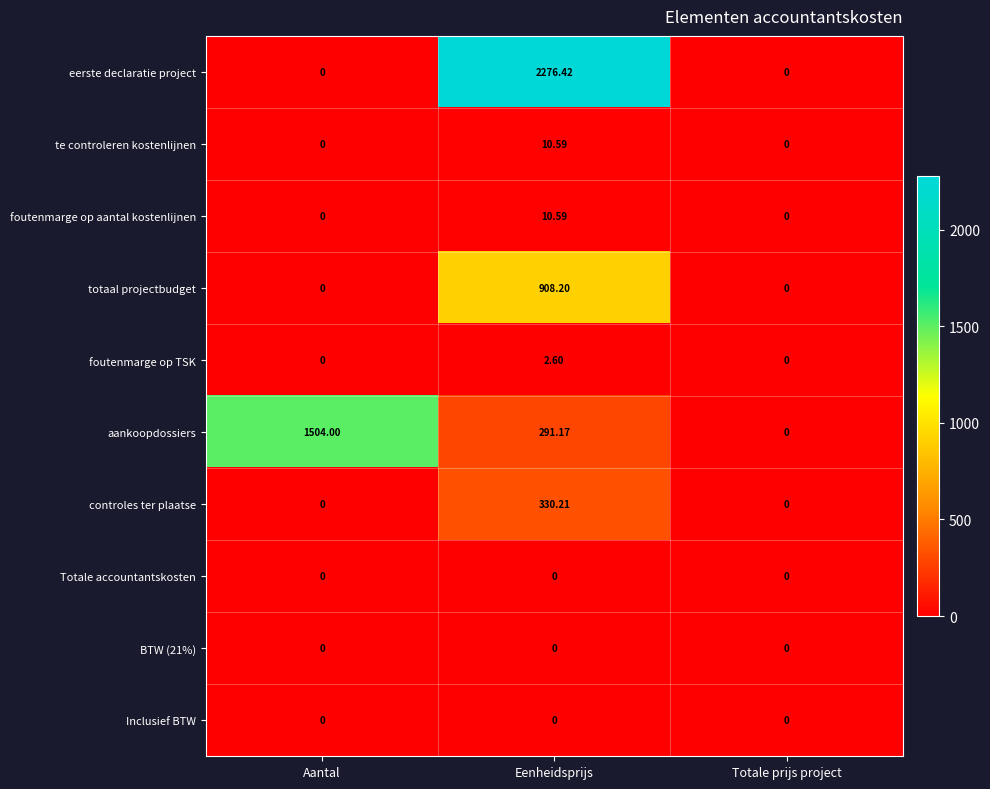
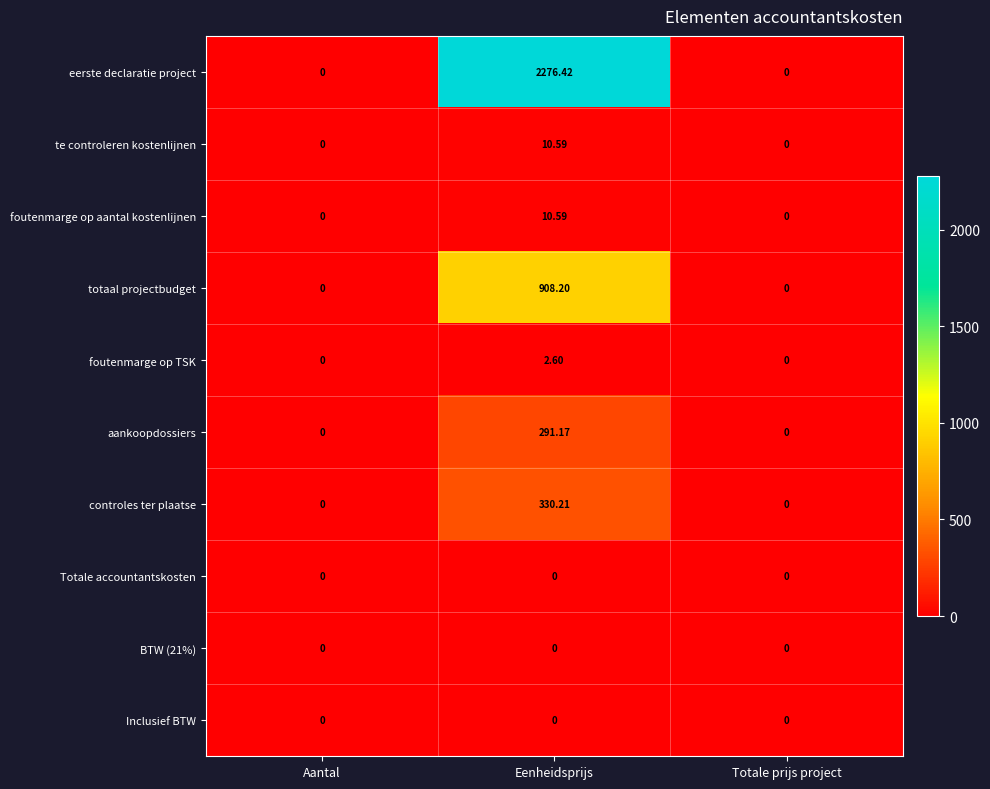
aankoopdossiers, Aantal: 1504.00 -> 0
